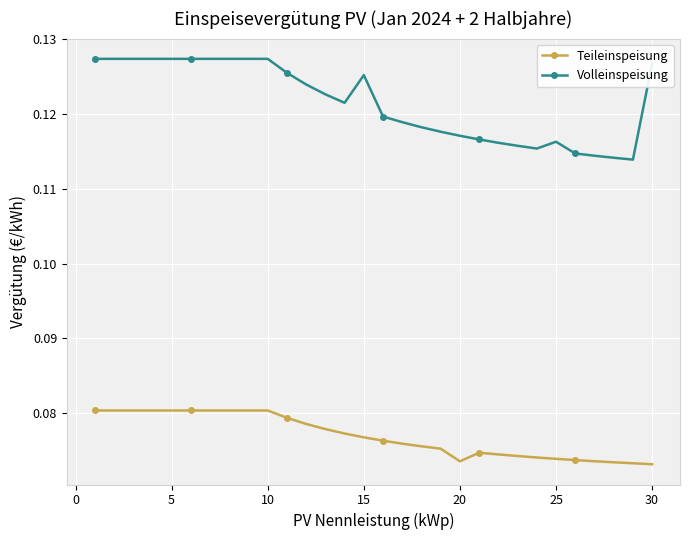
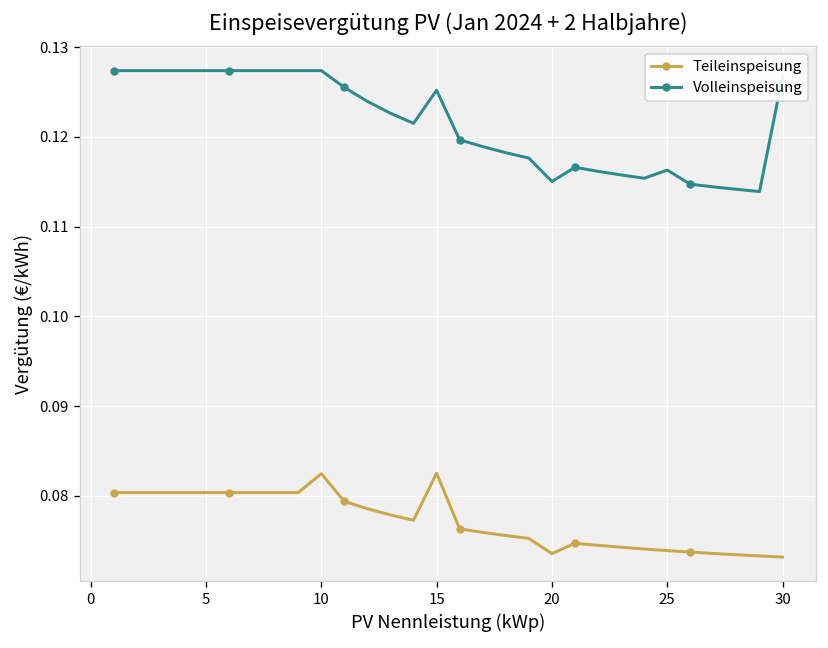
Teileinspeisung, 10: 0.080 -> 0.082
Teileinspeisung, 15: 0.077 -> 0.083
Volleinspeisung, 20: 0.117 -> 0.115
